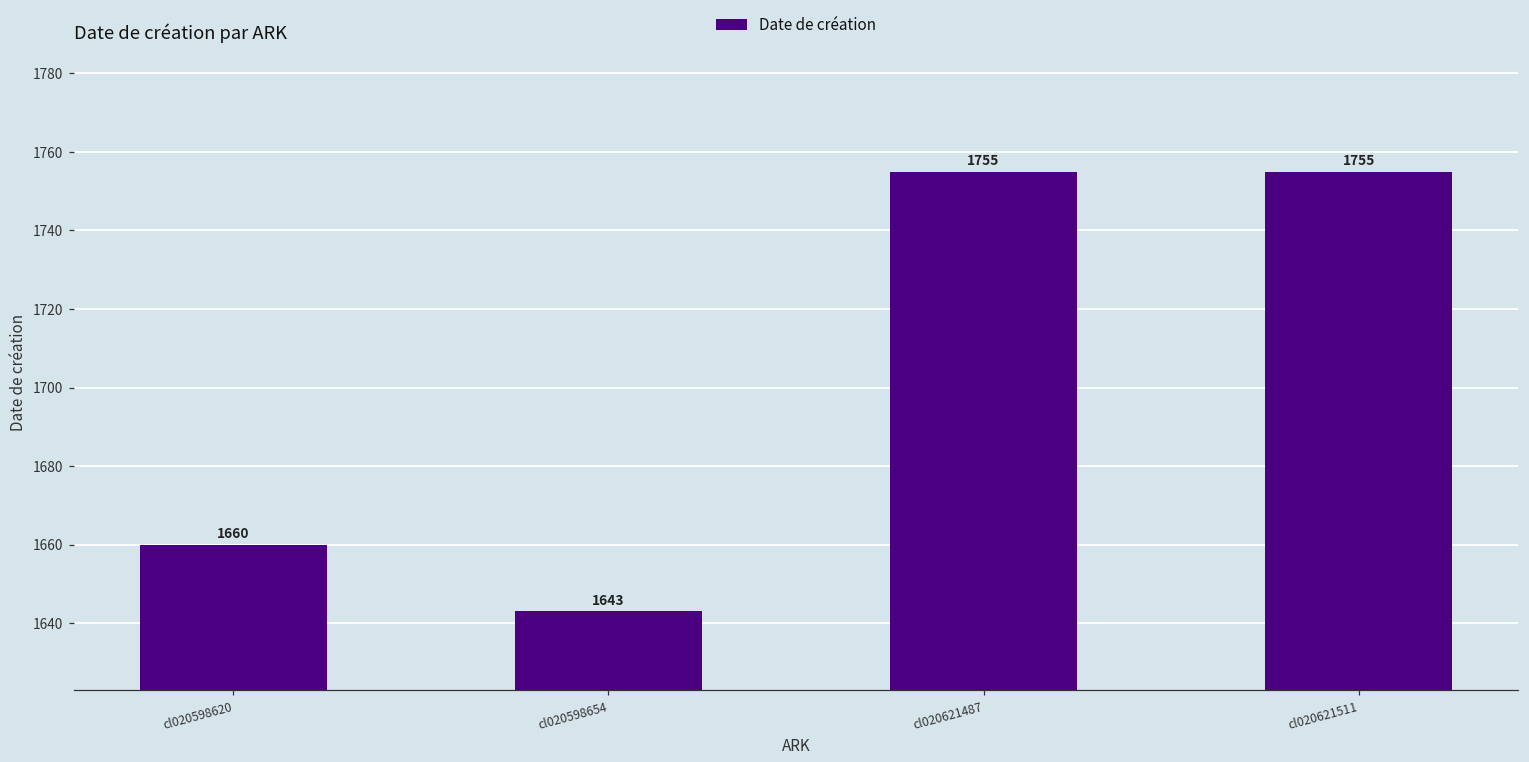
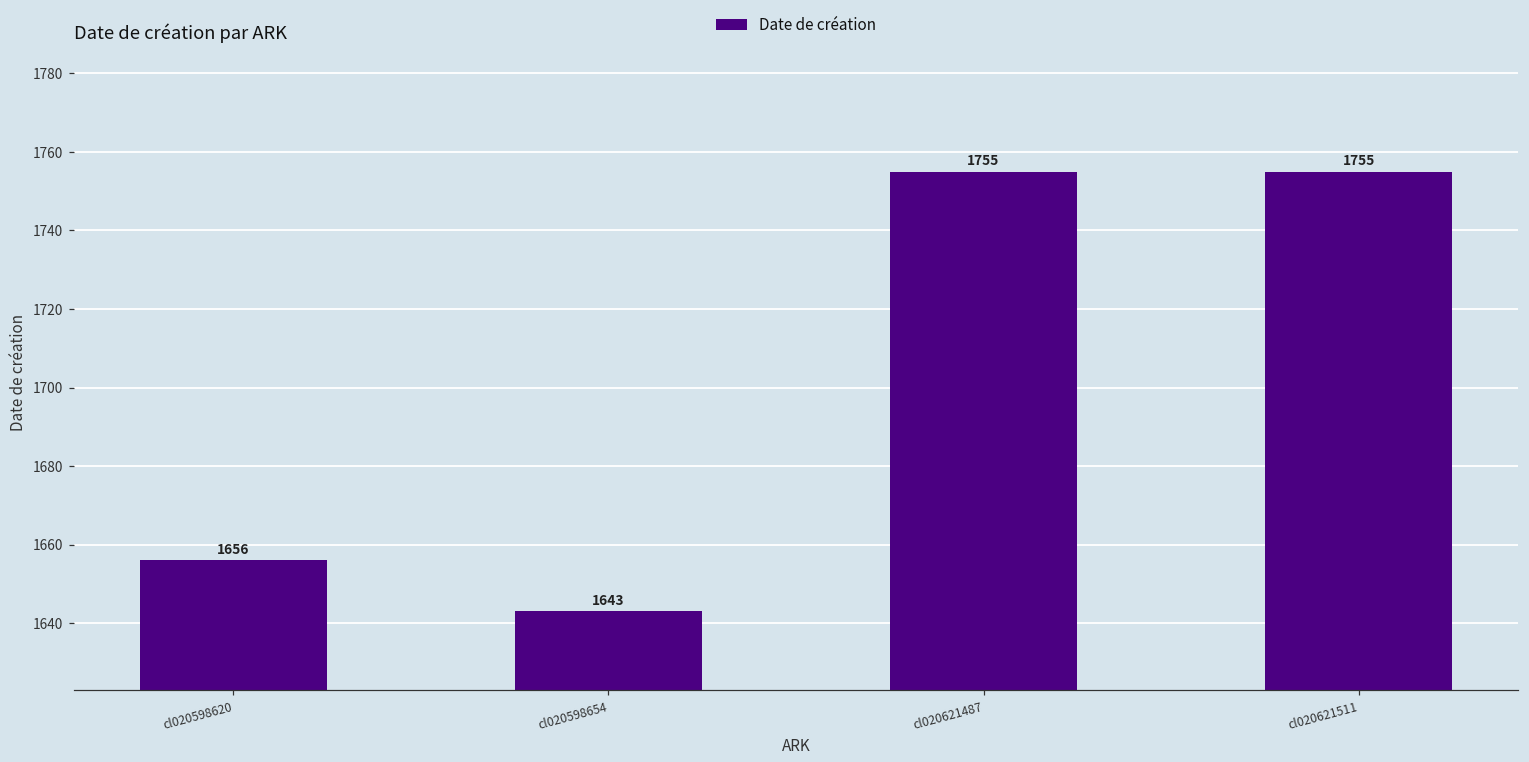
cl020598620: 1660 -> 1656
